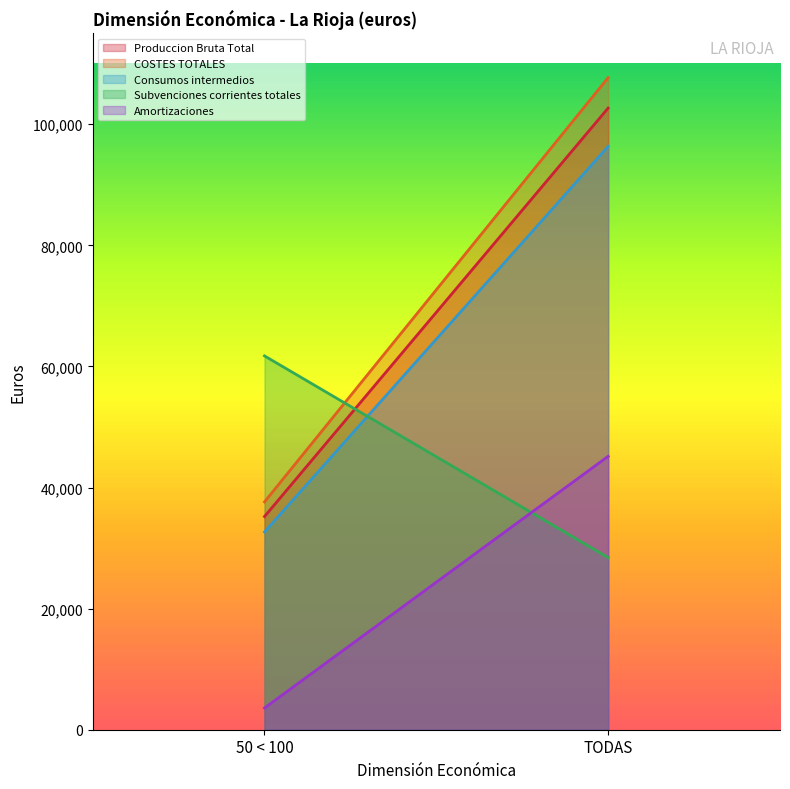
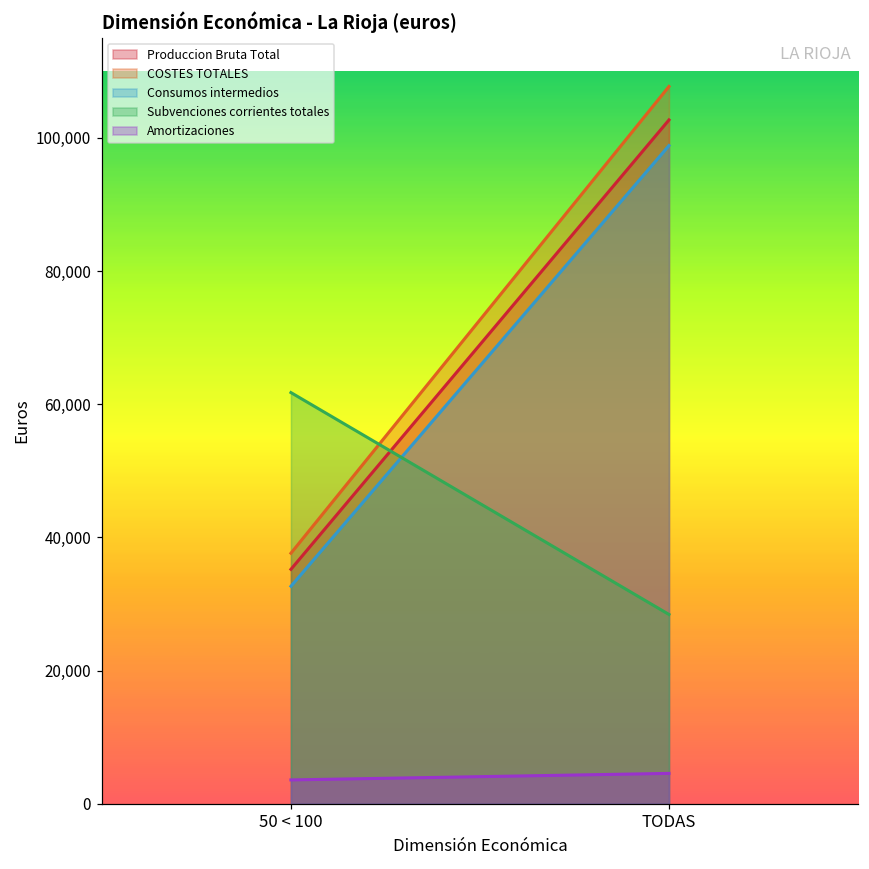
Consumos intermedios, TODAS: 96,000 -> 99,000
Amortizaciones, TODAS: 45,000 -> 5,000
